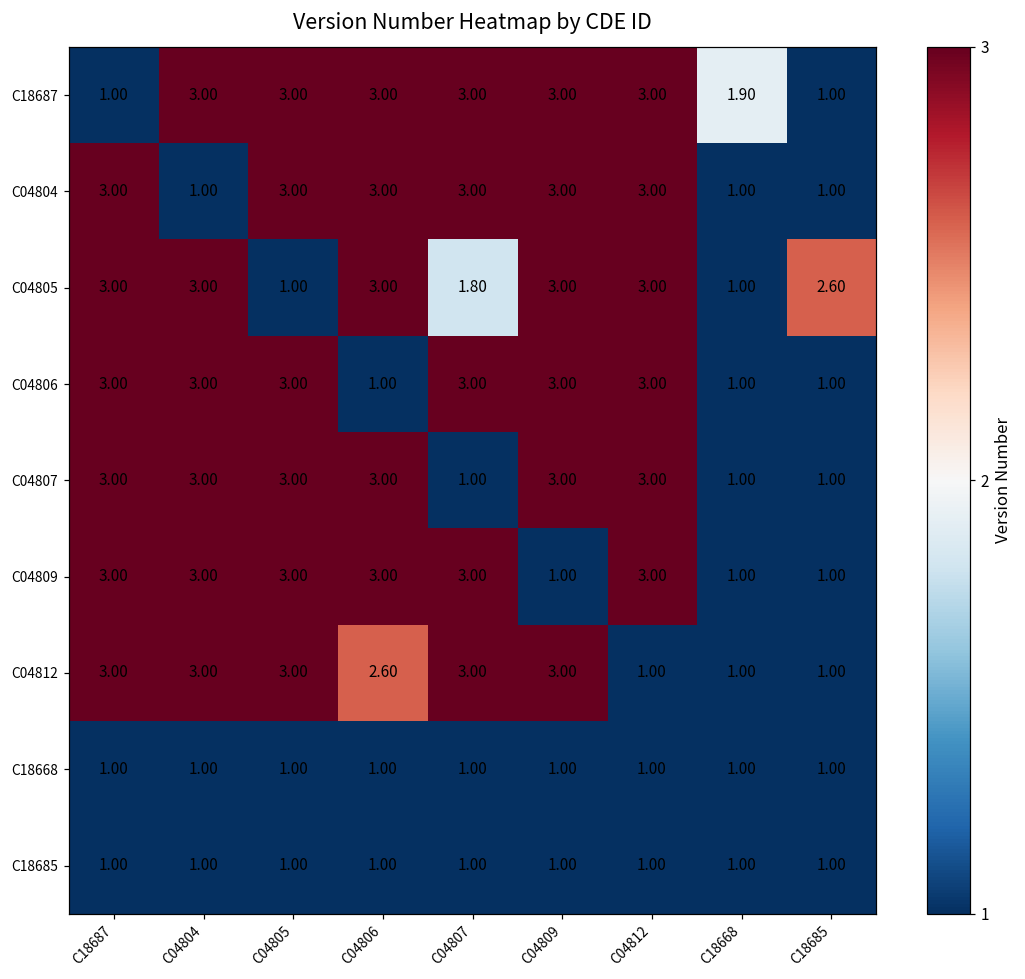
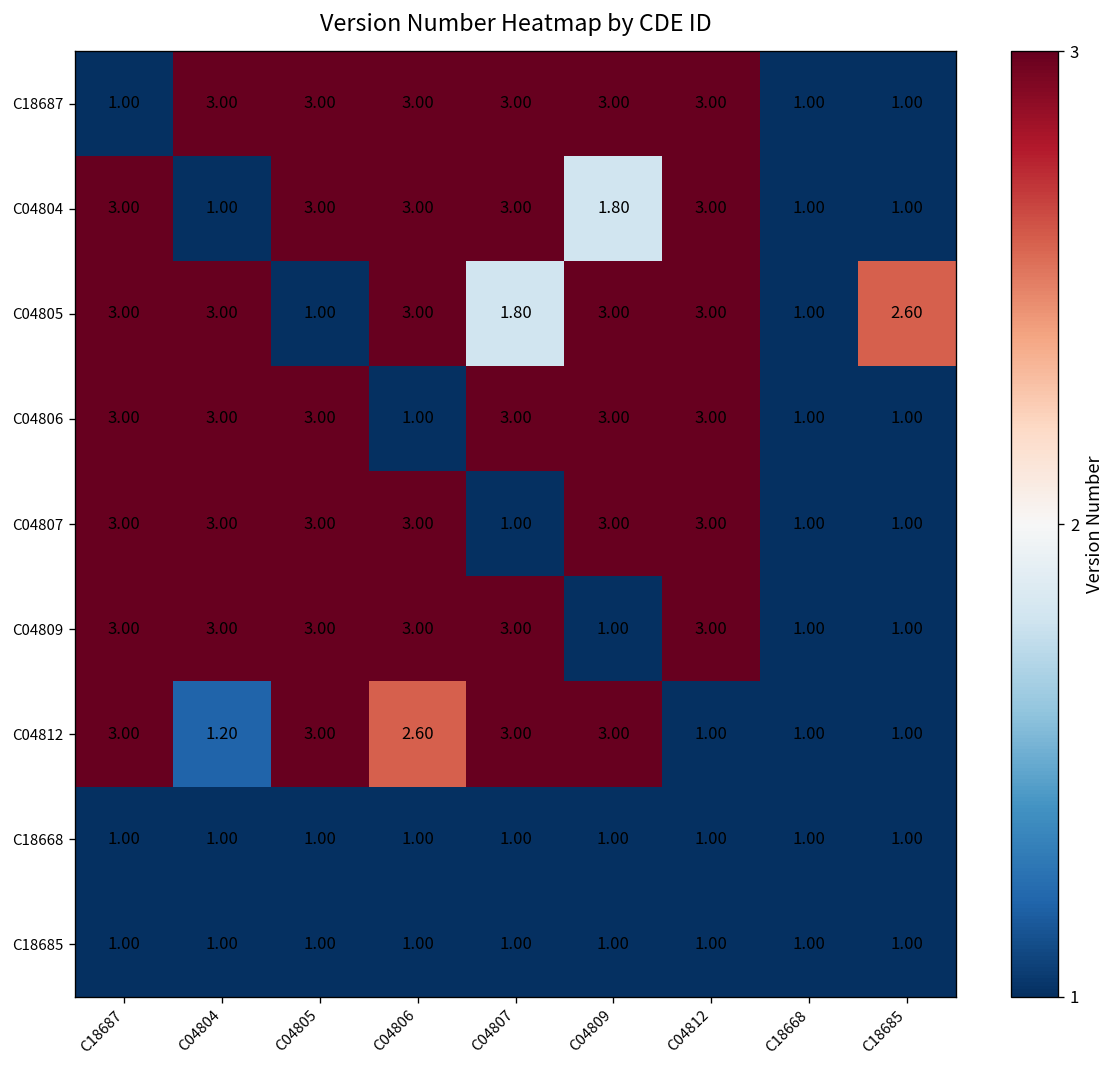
C18687, C18668: 1.90 -> 1.00
C04804, C04809: 3.00 -> 1.80
C04812, C04804: 3.00 -> 1.20
